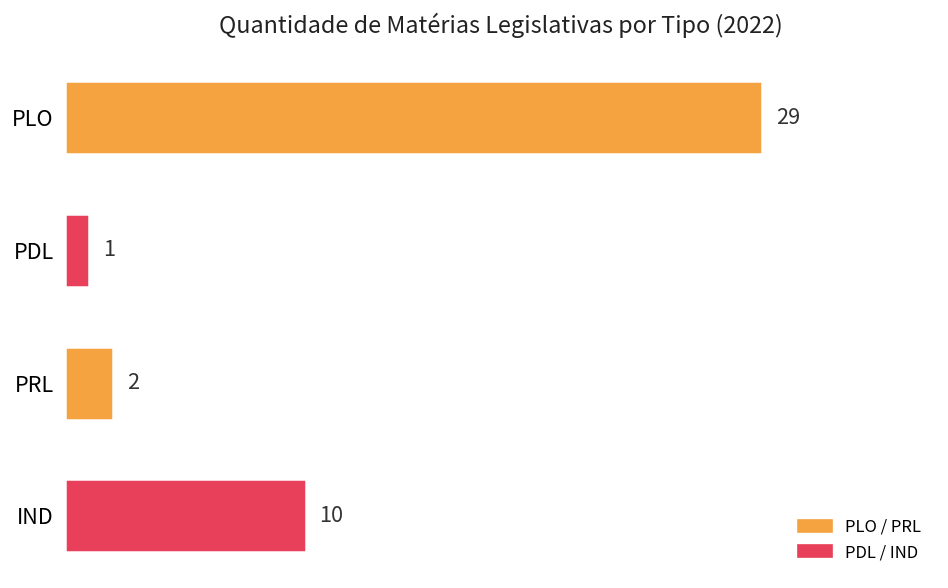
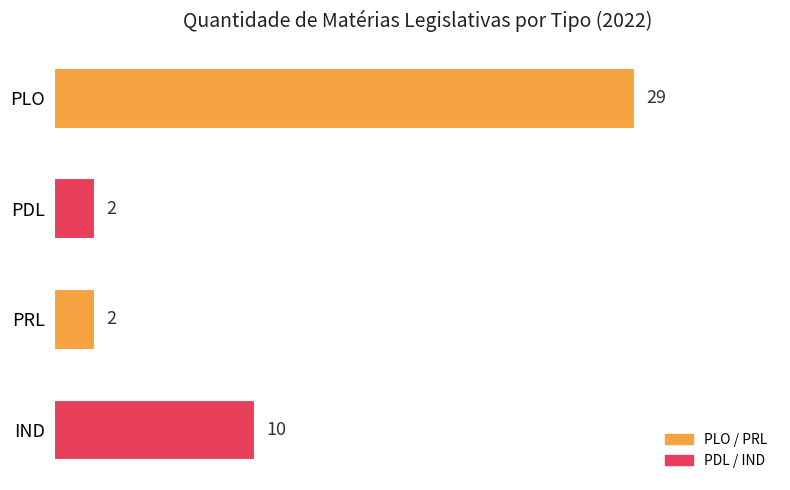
PDL: 1 -> 2
